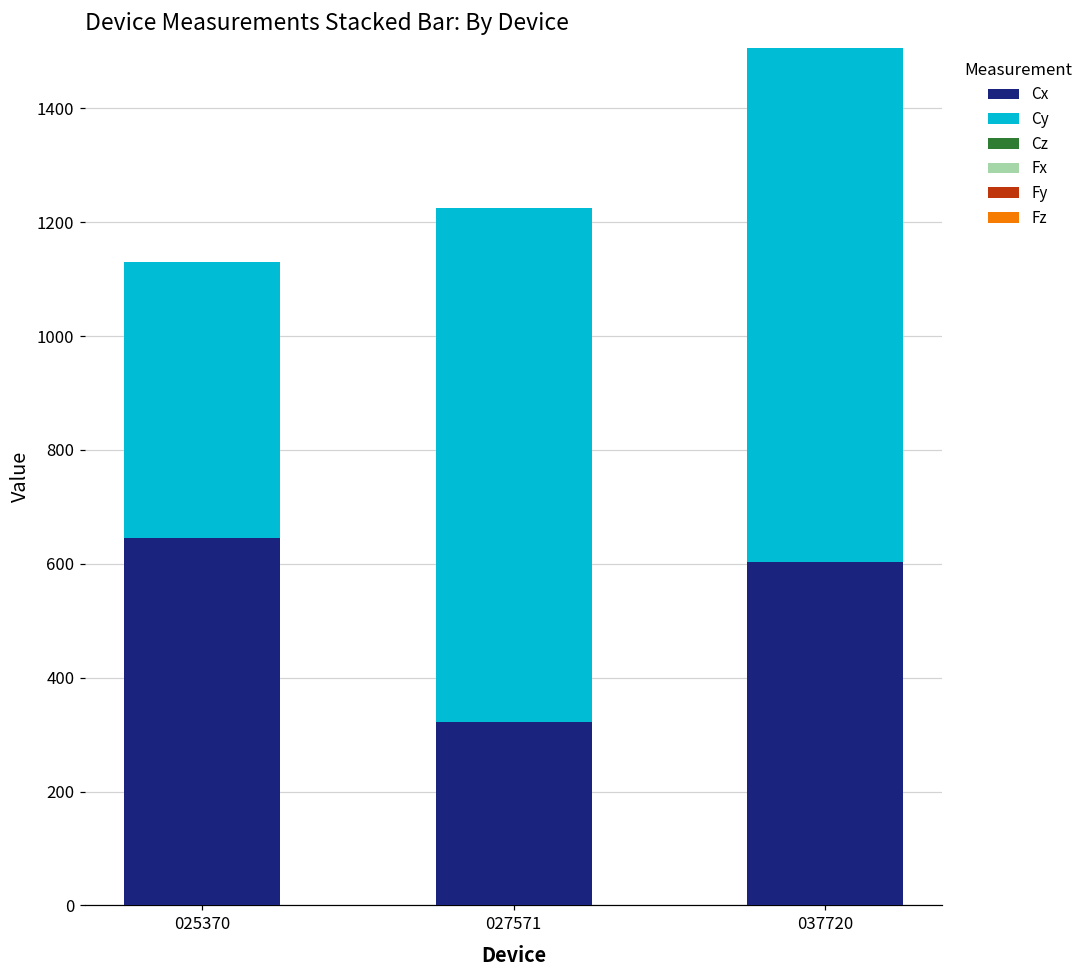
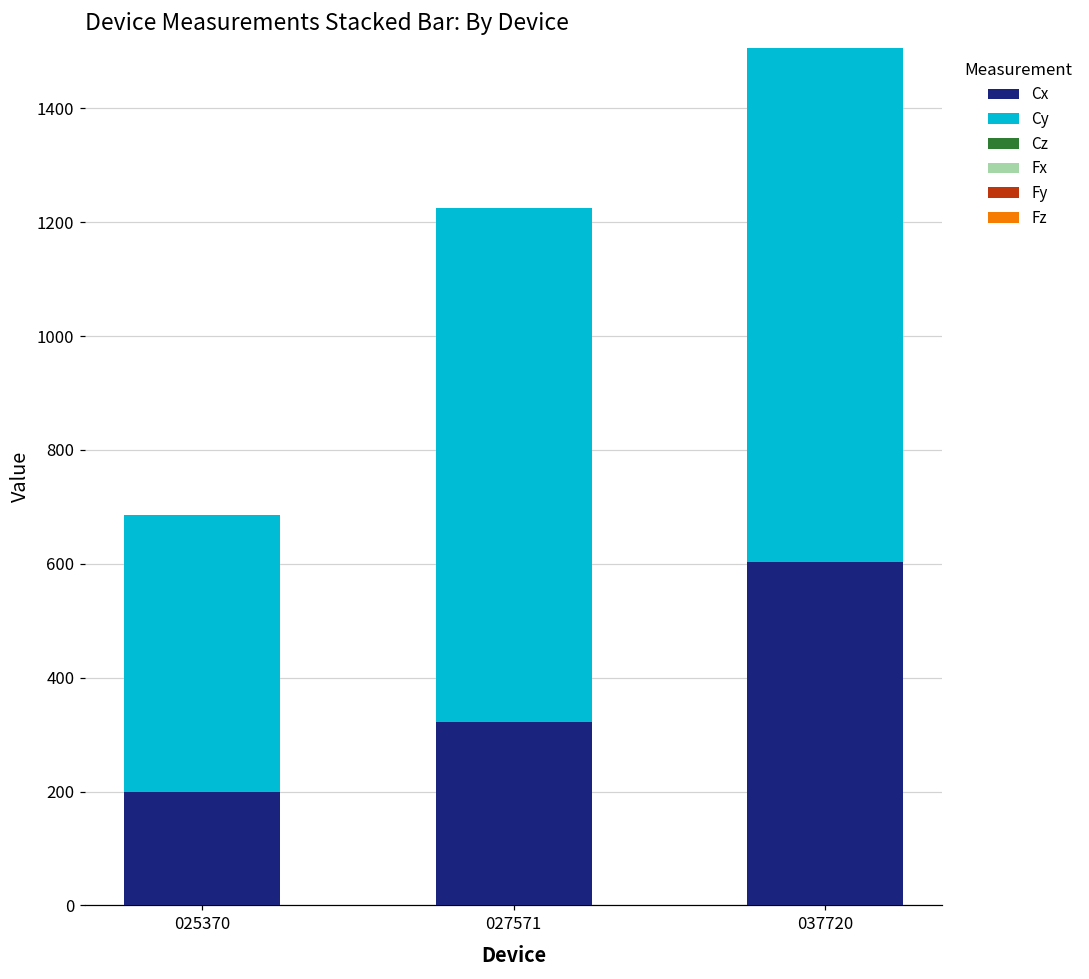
Cx, 025370: 650 -> 200
